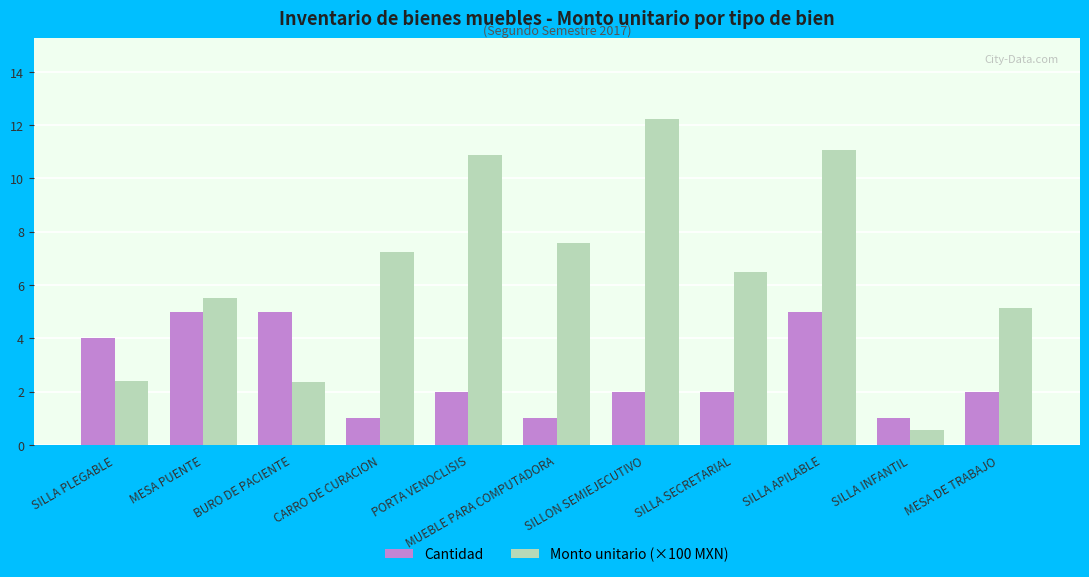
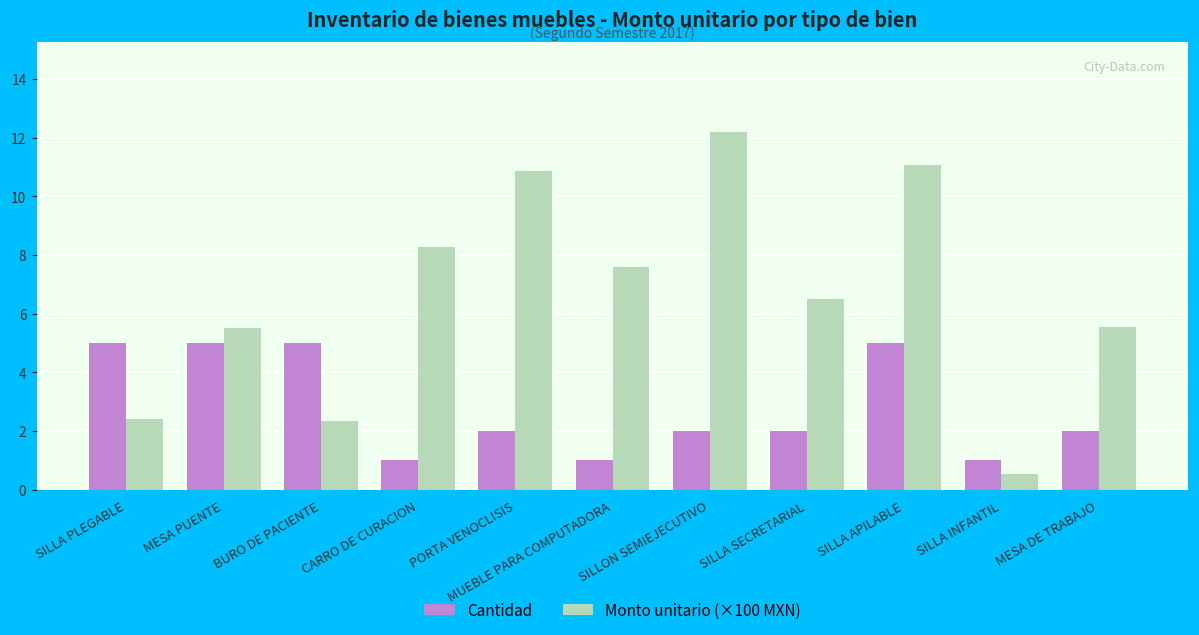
Cantidad, SILLA PLEGABLE: 4 -> 5
Monto unitario (×100 MXN), CARRO DE CURACION: 7.2 -> 8.3
Monto unitario (×100 MXN), MESA DE TRABAJO: 5.1 -> 5.6
